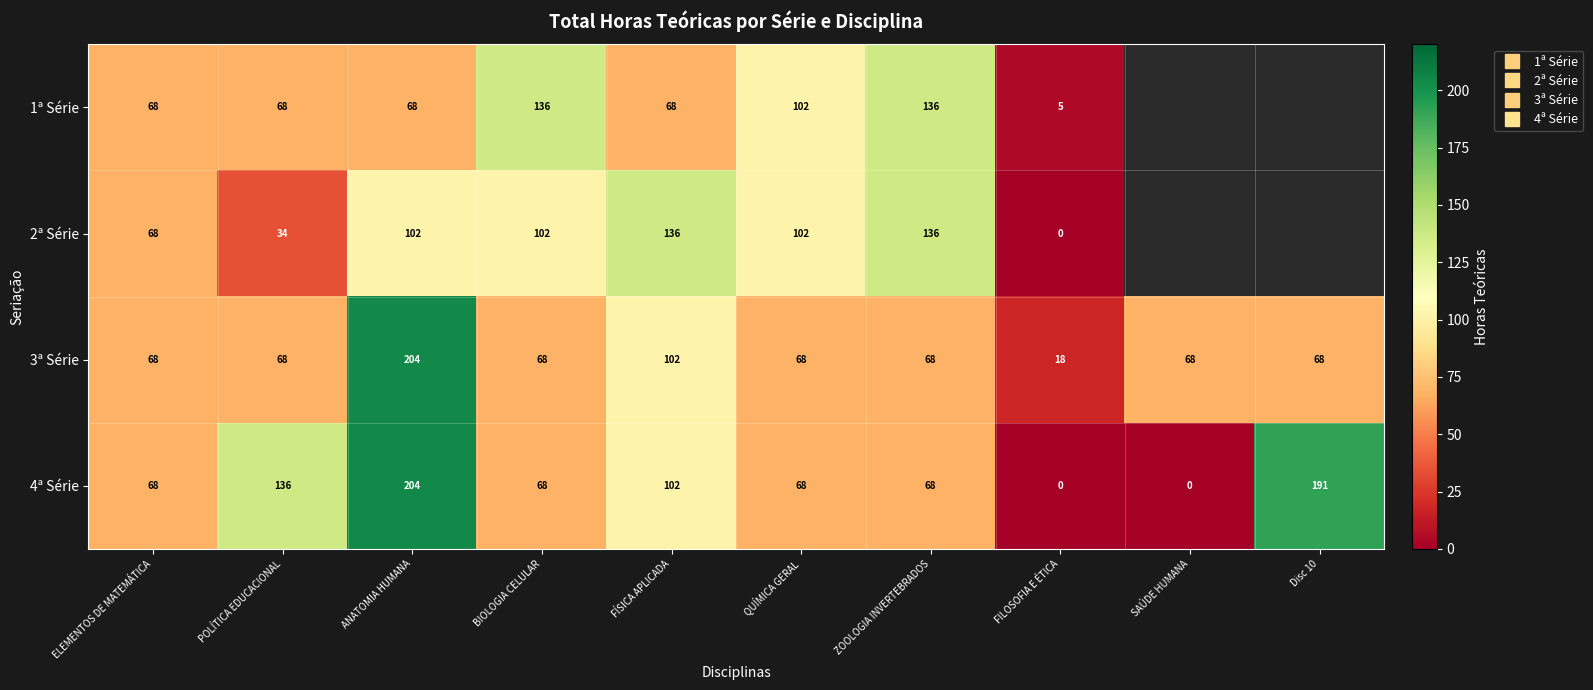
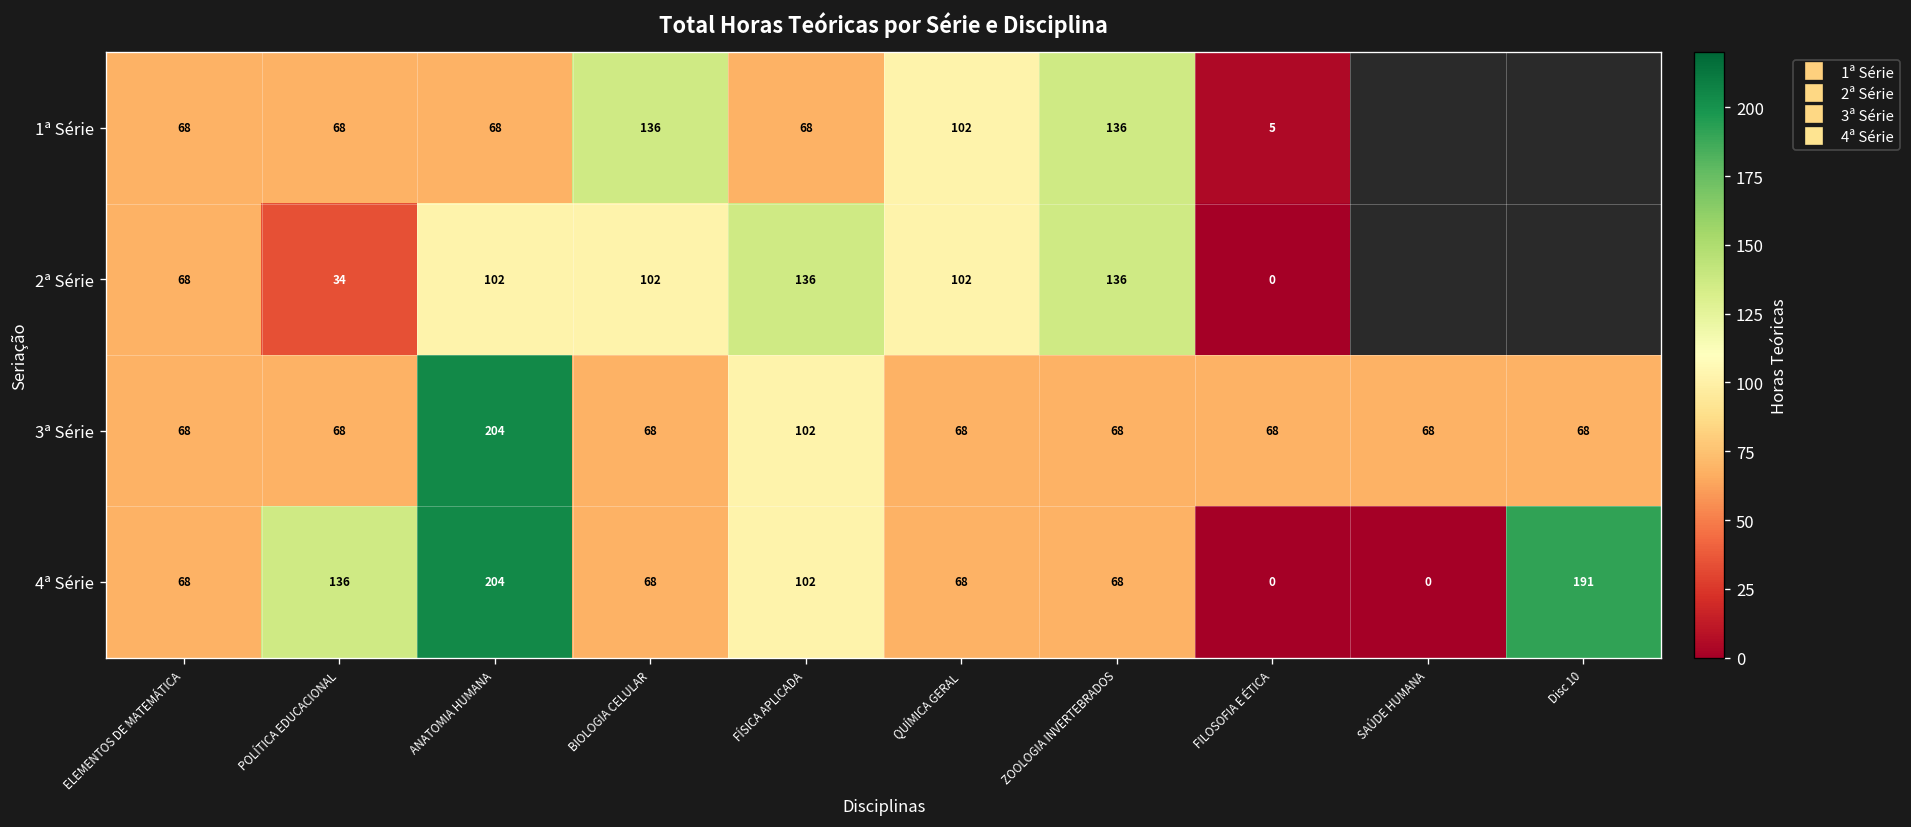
3ª Série, FILOSOFIA E ÉTICA: 18 -> 68
